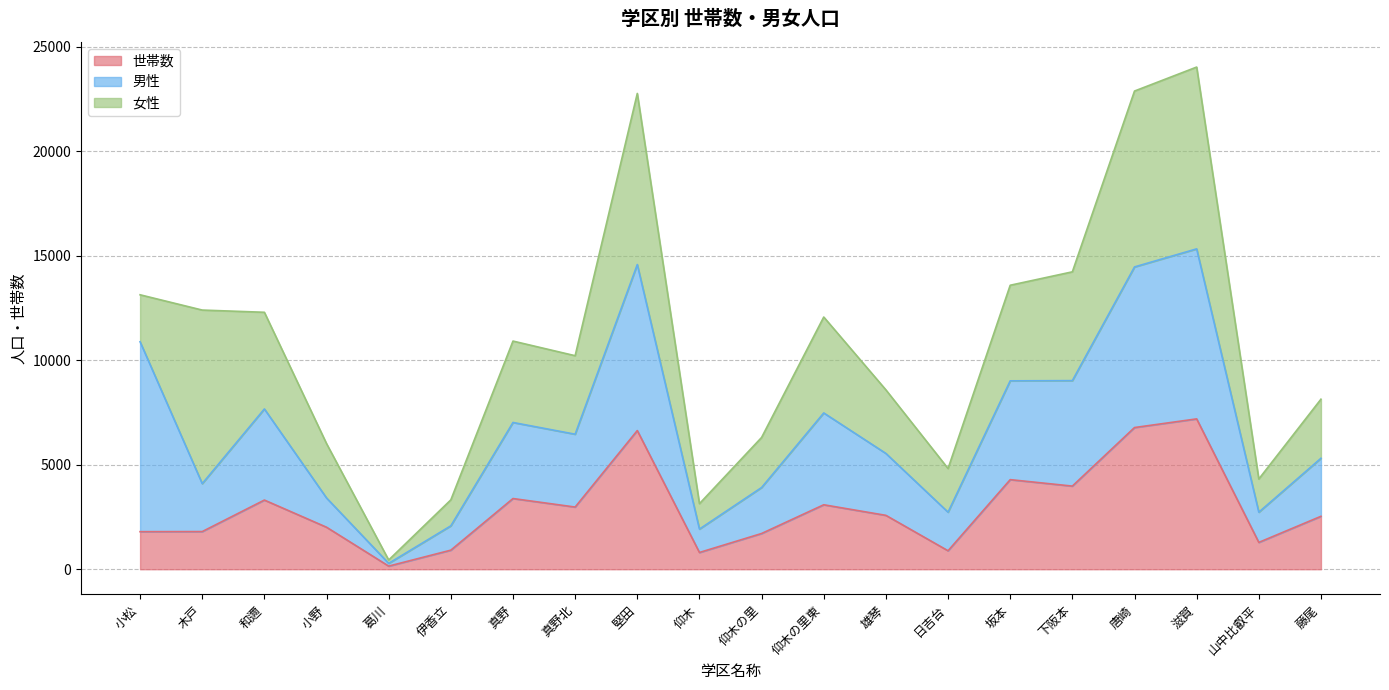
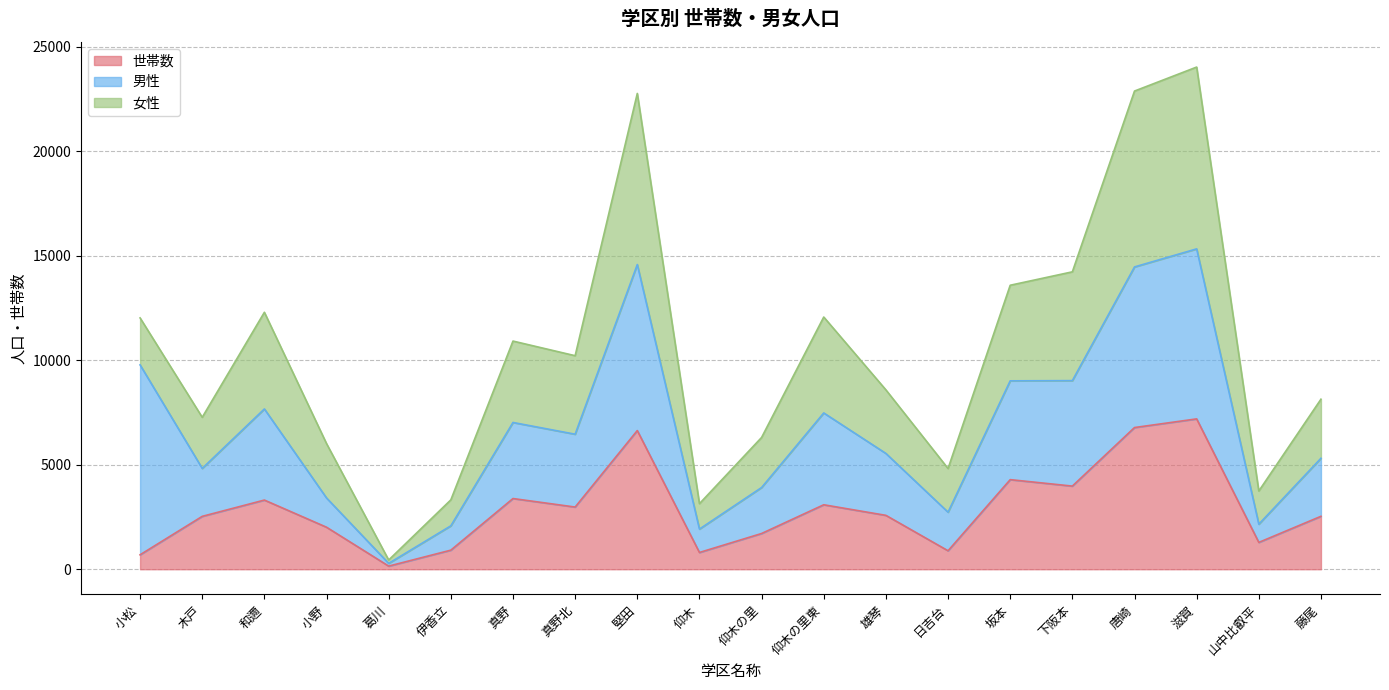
世帯数, 小松: 1800 -> 700
世帯数, 木戸: 1800 -> 2500
女性, 木戸: 8300 -> 2400
男性, 山中比叡平: 1400 -> 900
